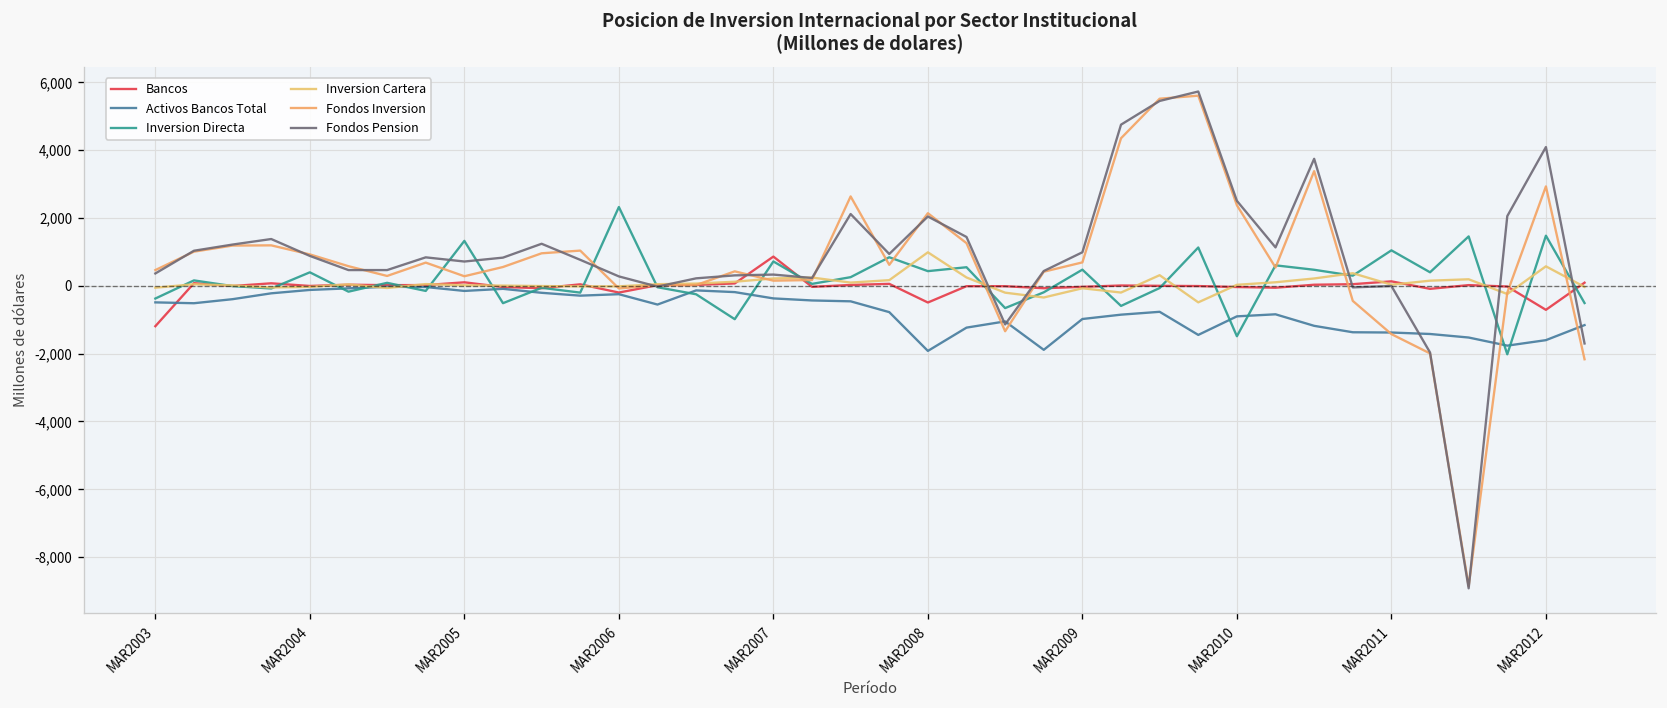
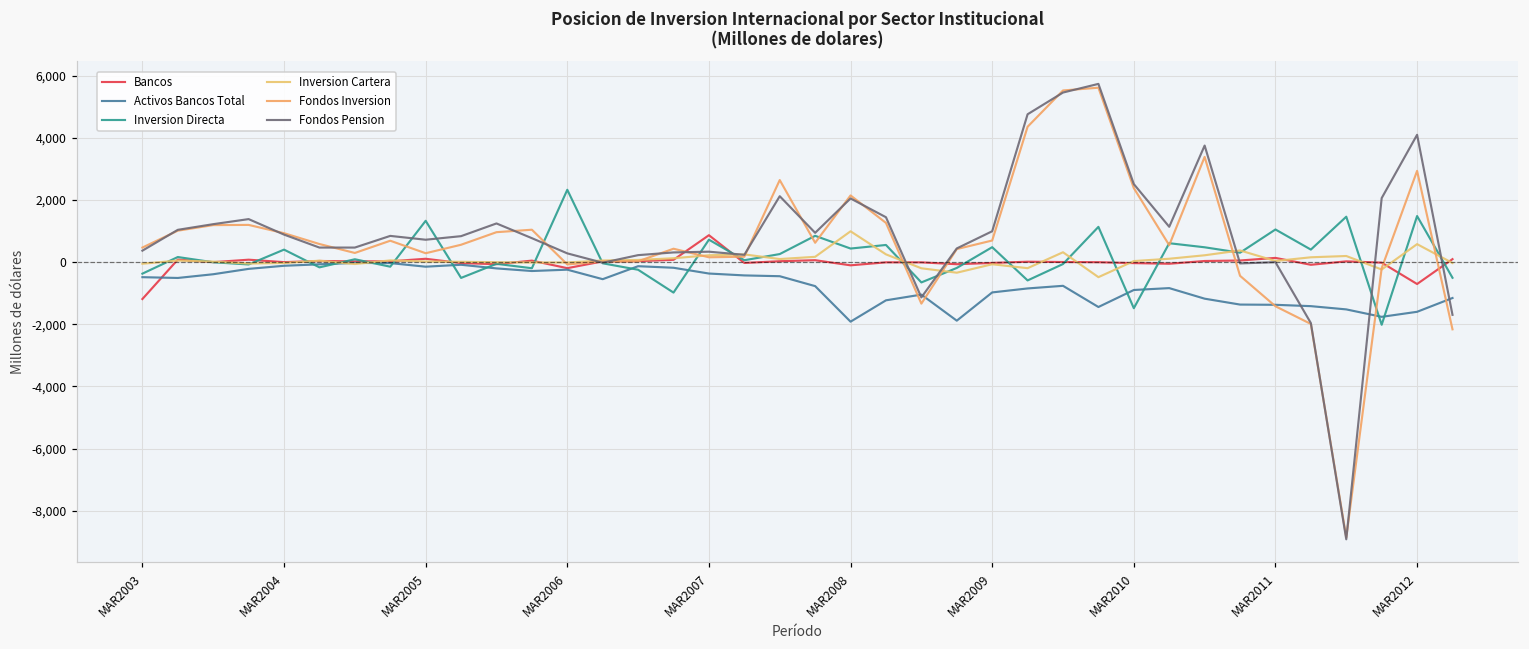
Bancos, MAR2008: -500 -> -100
